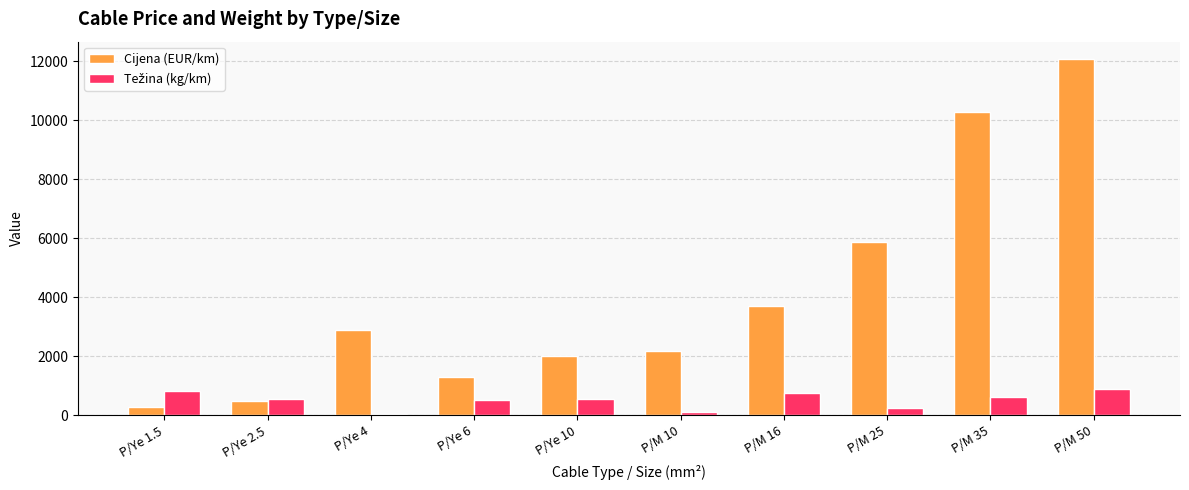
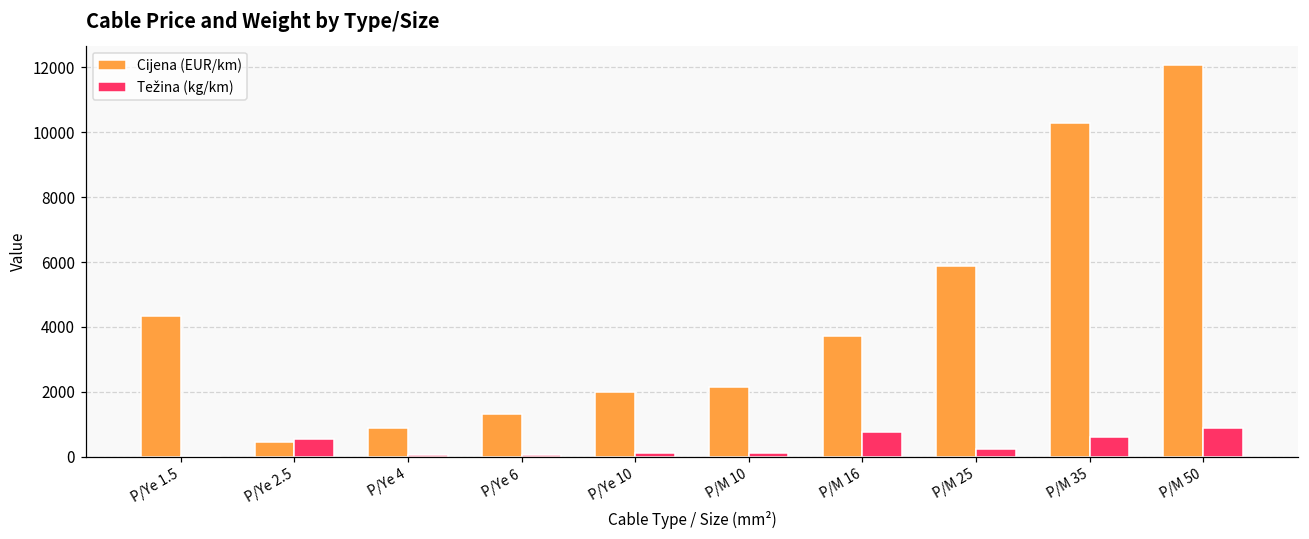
Cijena (EUR/km), P/Ye 1.5: 300 -> 4300
Težina (kg/km), P/Ye 1.5: 800 -> 0
Cijena (EUR/km), P/Ye 4: 2900 -> 900
Težina (kg/km), P/Ye 6: 500 -> 100
Težina (kg/km), P/Ye 10: 600 -> 100
